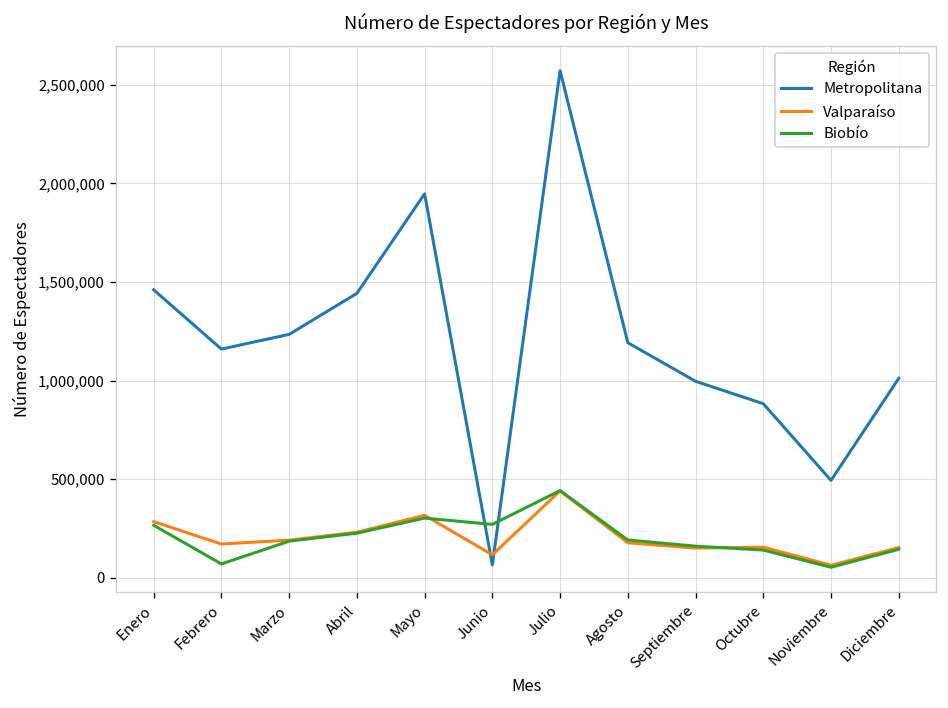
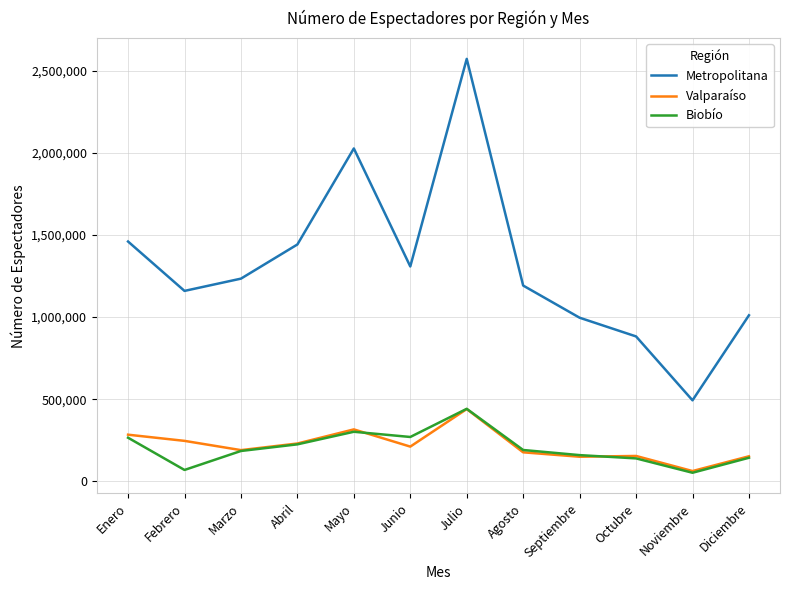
Valparaíso, Febrero: 170,000 -> 250,000
Metropolitana, Mayo: 1,950,000 -> 2,030,000
Metropolitana, Junio: 60,000 -> 1,310,000
Valparaíso, Junio: 120,000 -> 210,000
